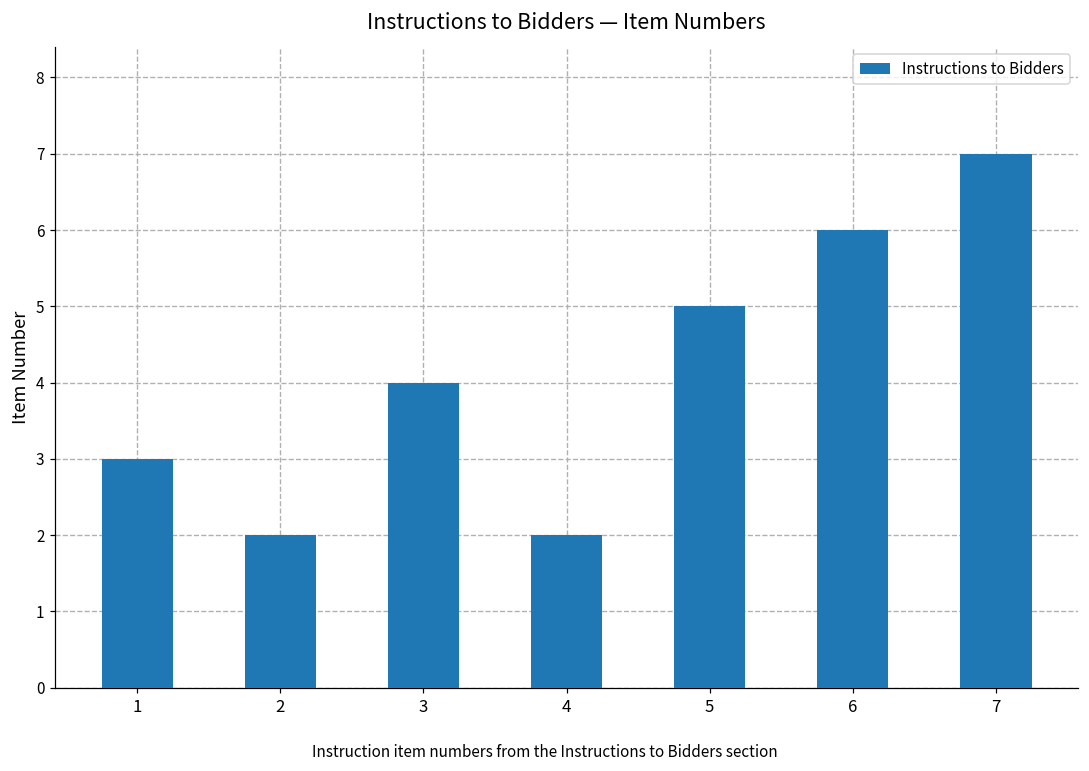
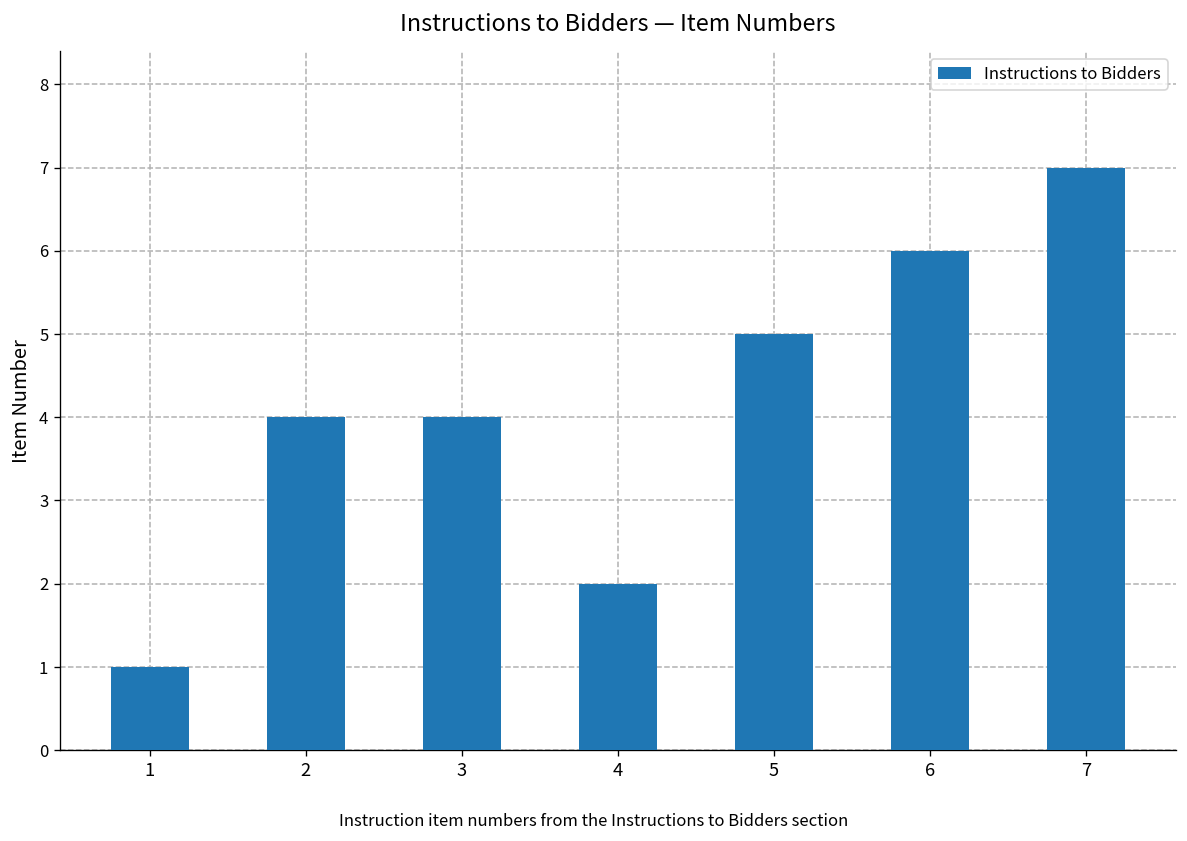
1: 3 -> 1
2: 2 -> 4
